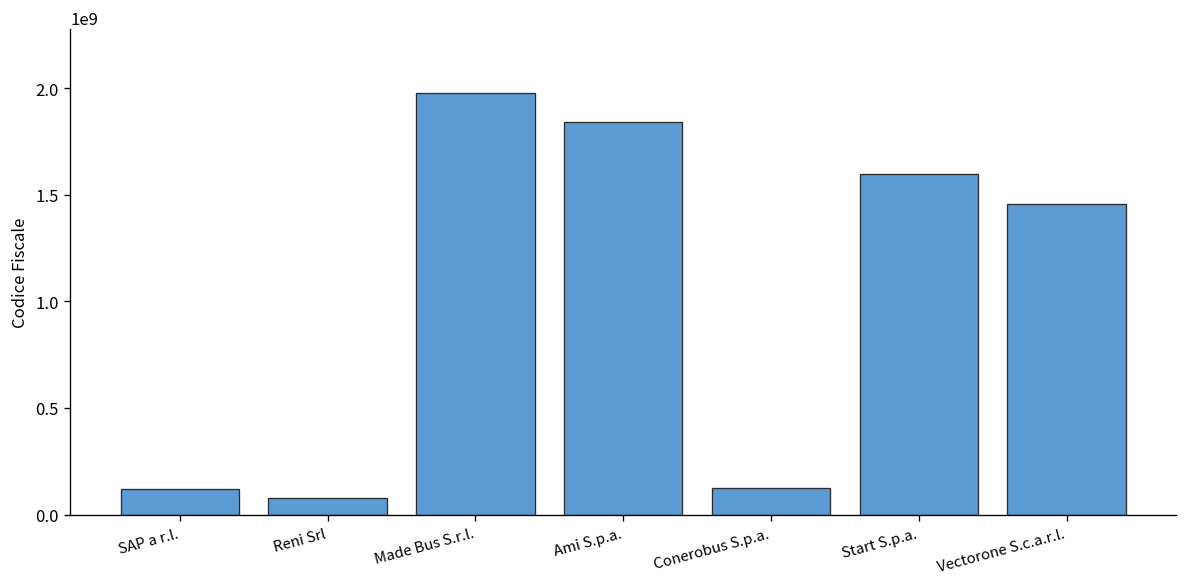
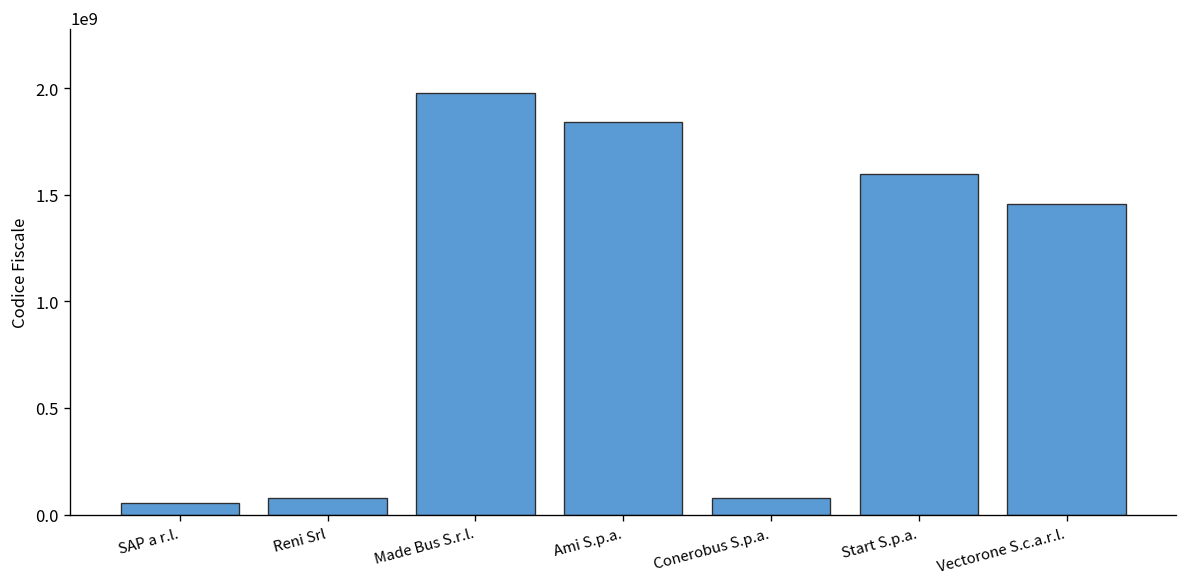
SAP a r.l.: 120000000 -> 50000000
Conerobus S.p.a.: 120000000 -> 80000000
